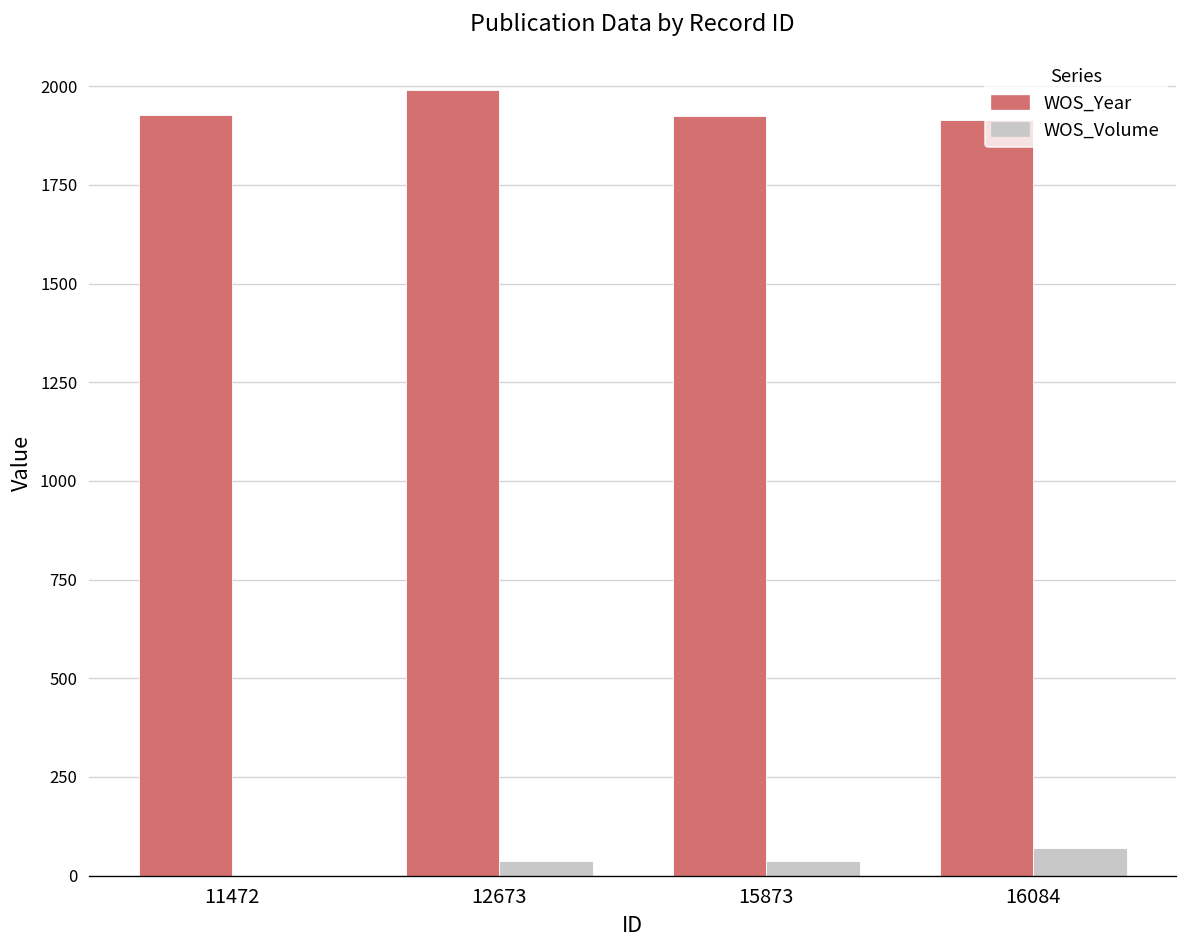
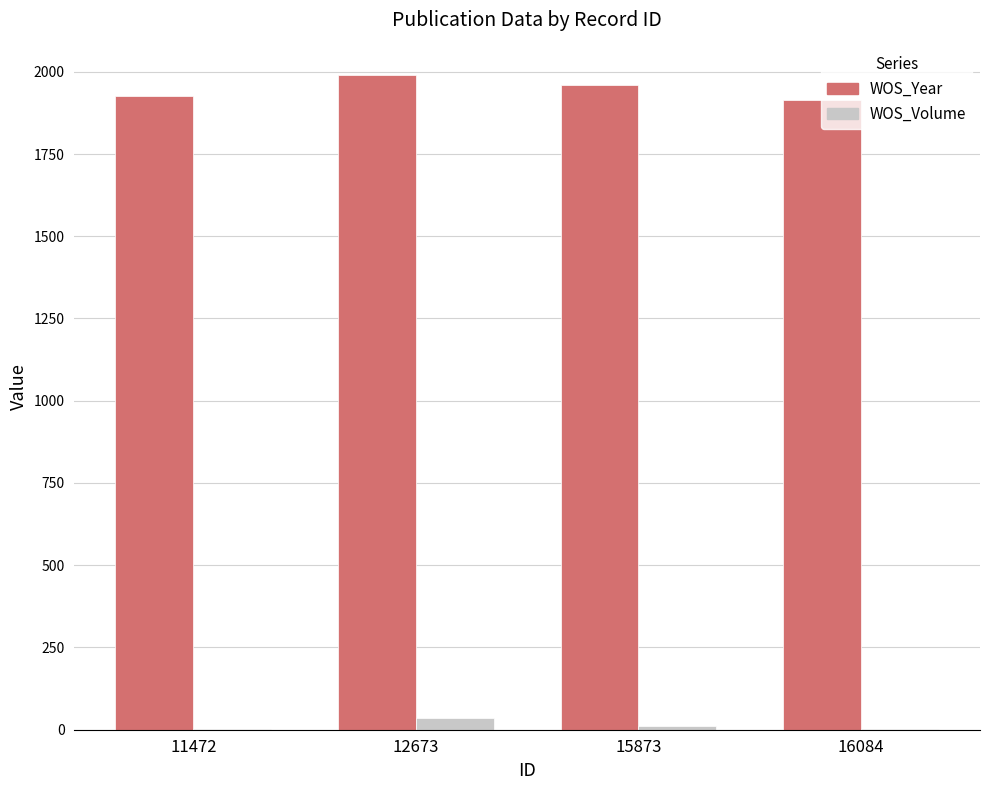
WOS_Year, 15873: 1930 -> 1960
WOS_Volume, 15873: 40 -> 10
WOS_Volume, 16084: 70 -> 0
